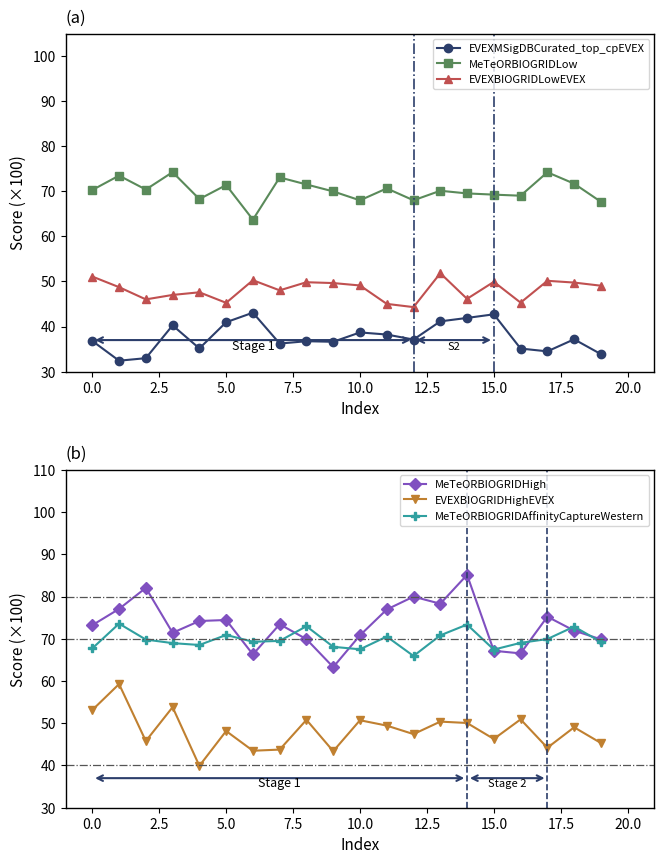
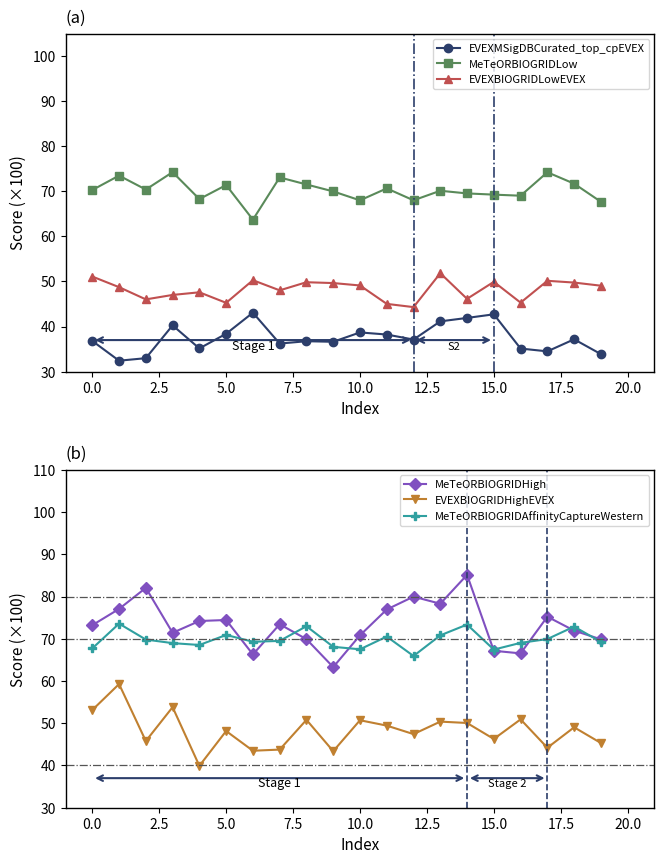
(a), EVEXMSigDBCurated_top_cpEVEX, 5.0: 41 -> 38
